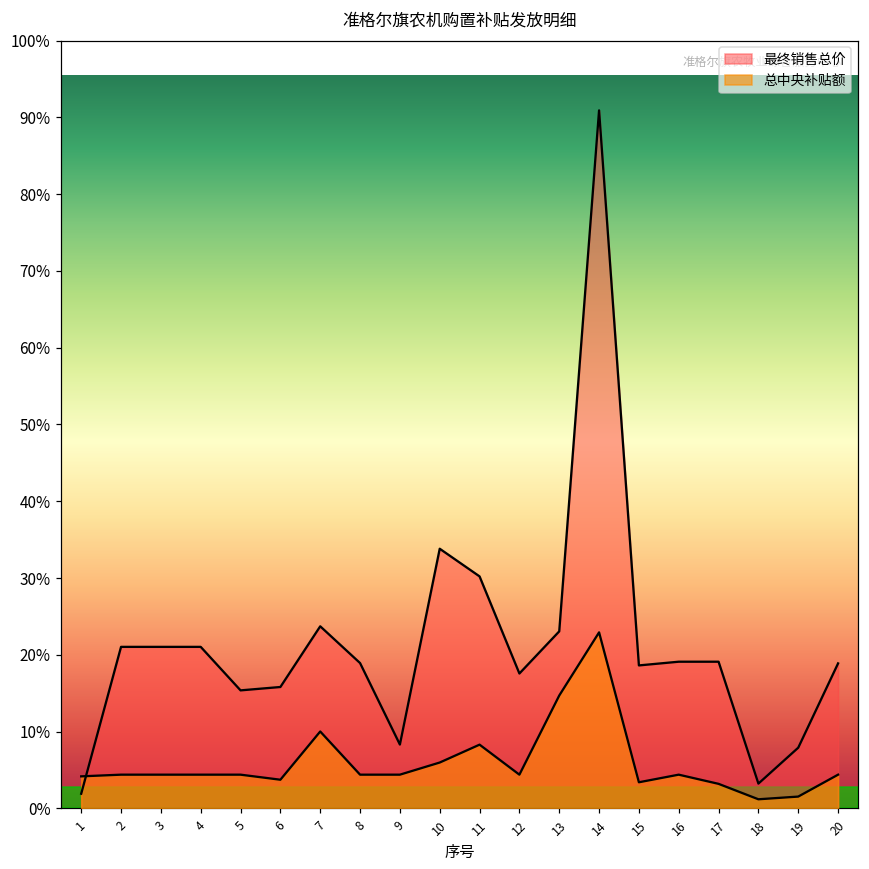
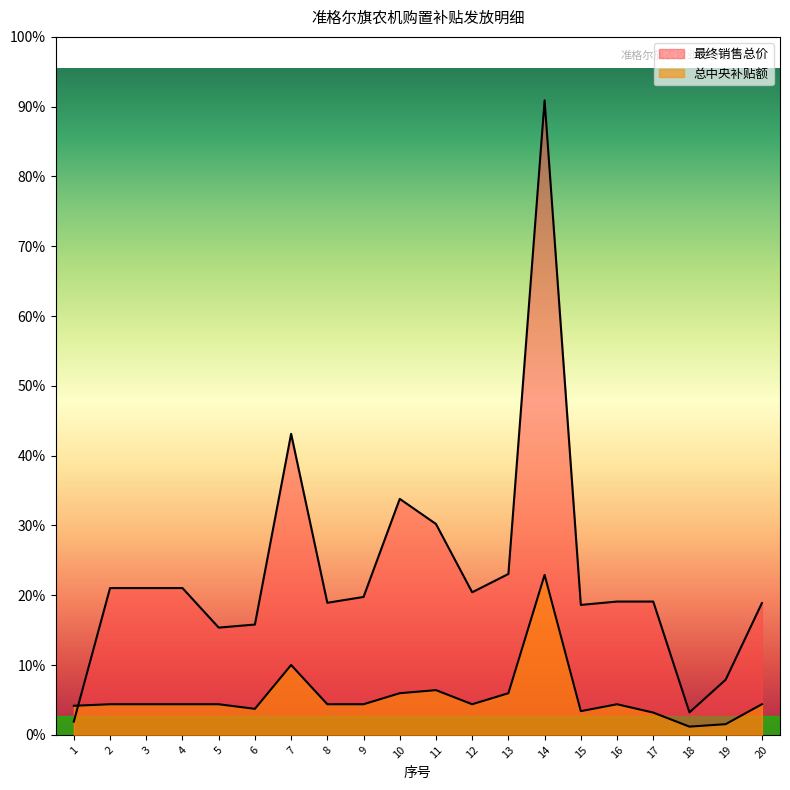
最终销售总价, 7: 24% -> 43%
最终销售总价, 9: 8% -> 20%
总中央补贴额, 11: 8% -> 6%
最终销售总价, 12: 18% -> 20%
总中央补贴额, 13: 15% -> 6%
